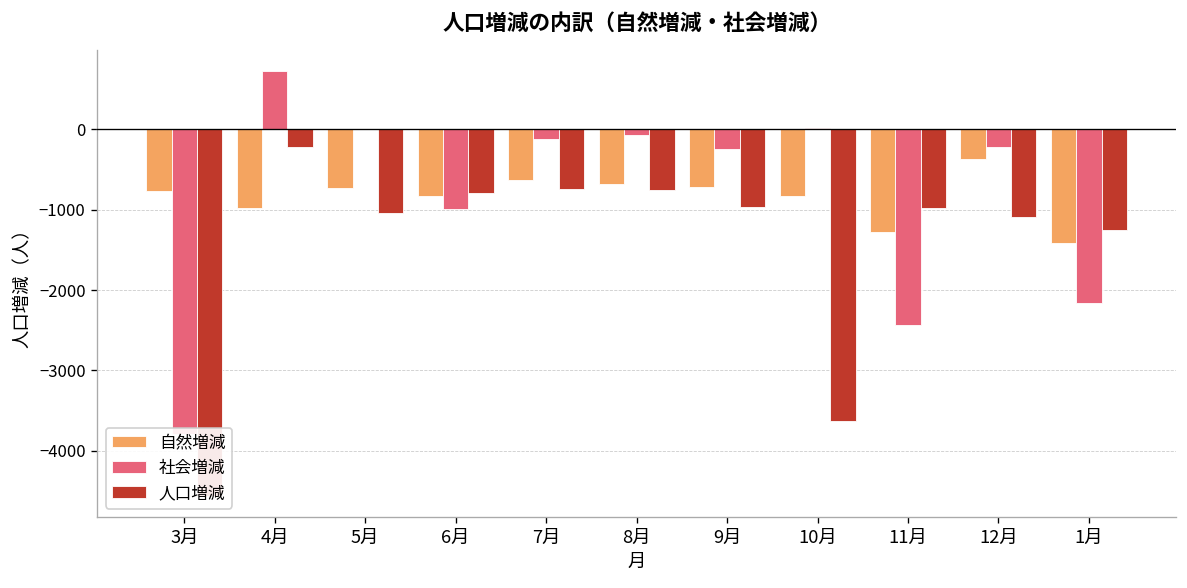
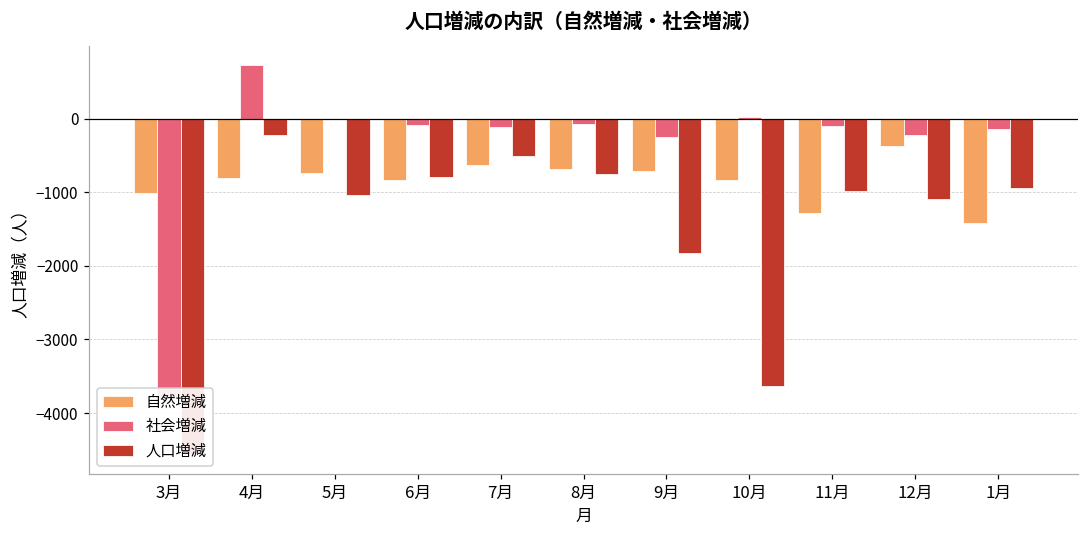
自然増減, 3月: -800 -> -1000
自然増減, 4月: -1000 -> -800
社会増減, 6月: -1000 -> -100
人口増減, 7月: -700 -> -500
人口増減, 9月: -1000 -> -1800
社会増減, 11月: -2400 -> -100
社会増減, 1月: -2200 -> -100
人口増減, 1月: -1300 -> -900
